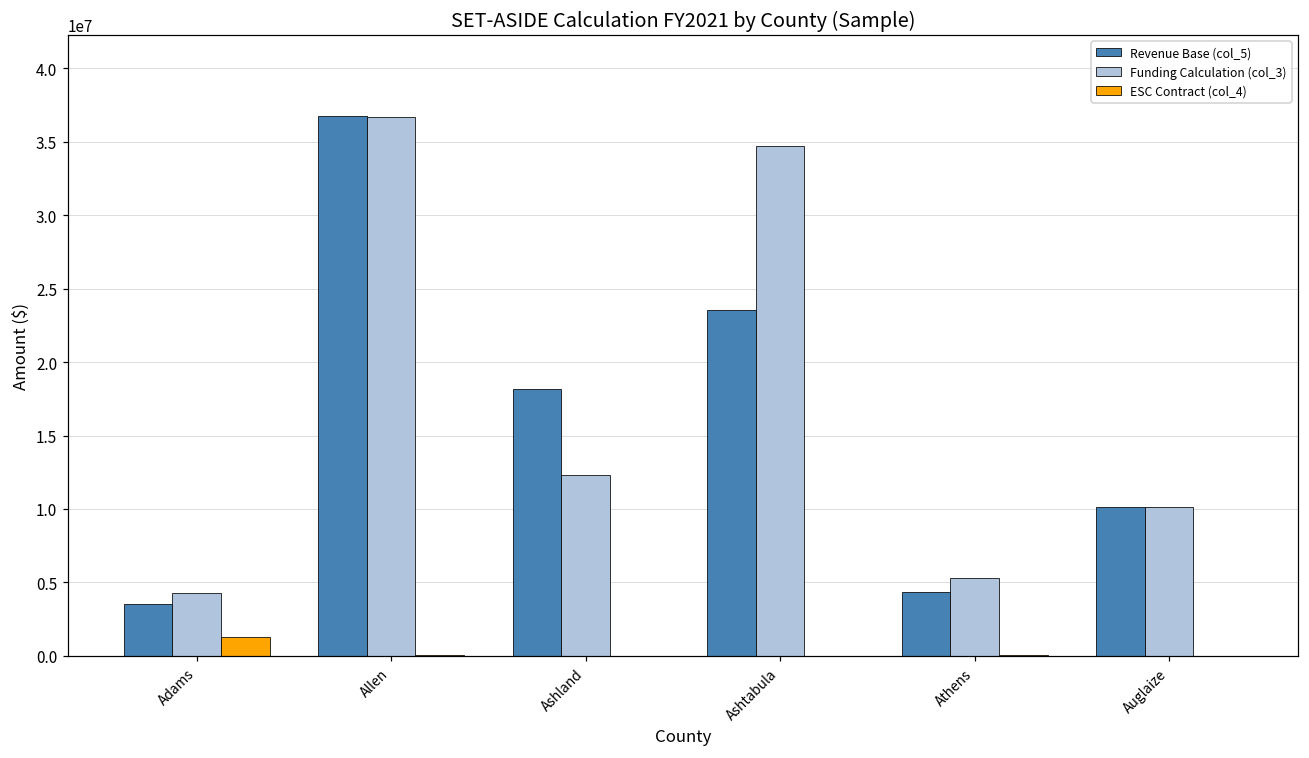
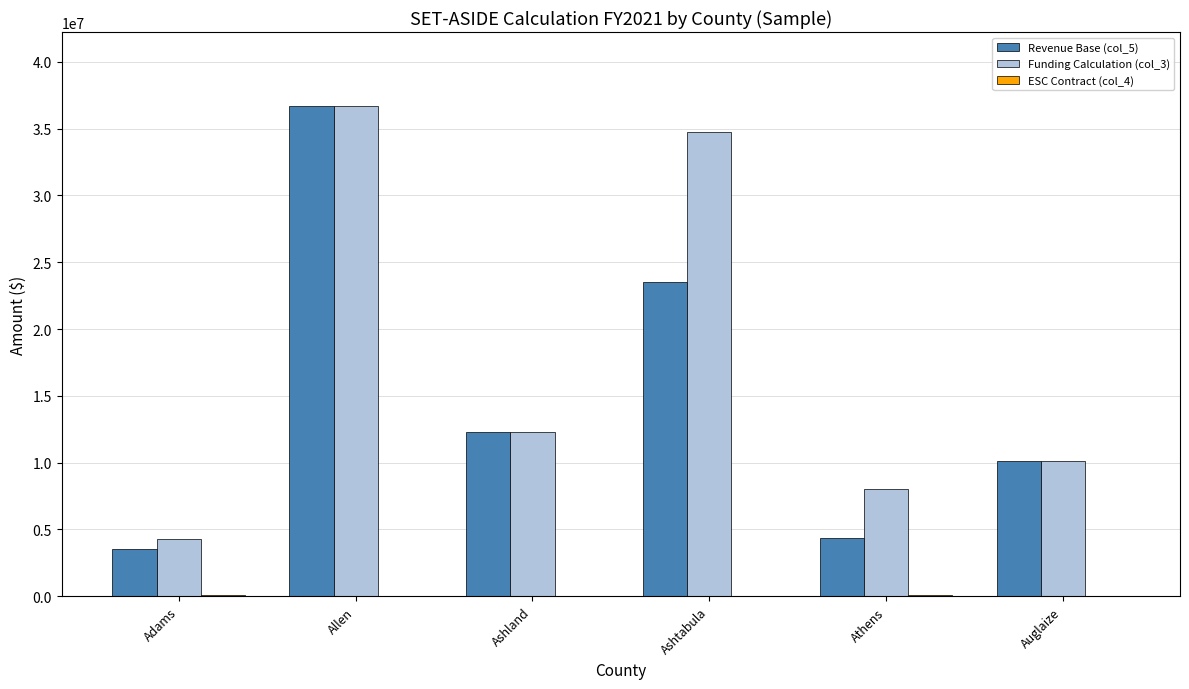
ESC Contract (col_4), Adams: 1300000 -> 100000
Revenue Base (col_5), Ashland: 18100000 -> 12300000
Funding Calculation (col_3), Athens: 5300000 -> 8000000
